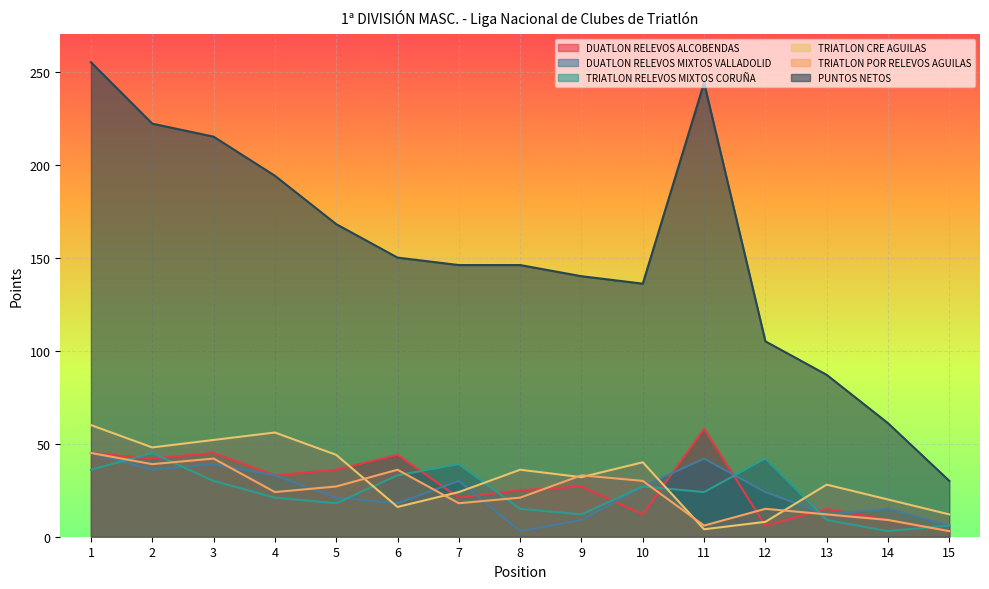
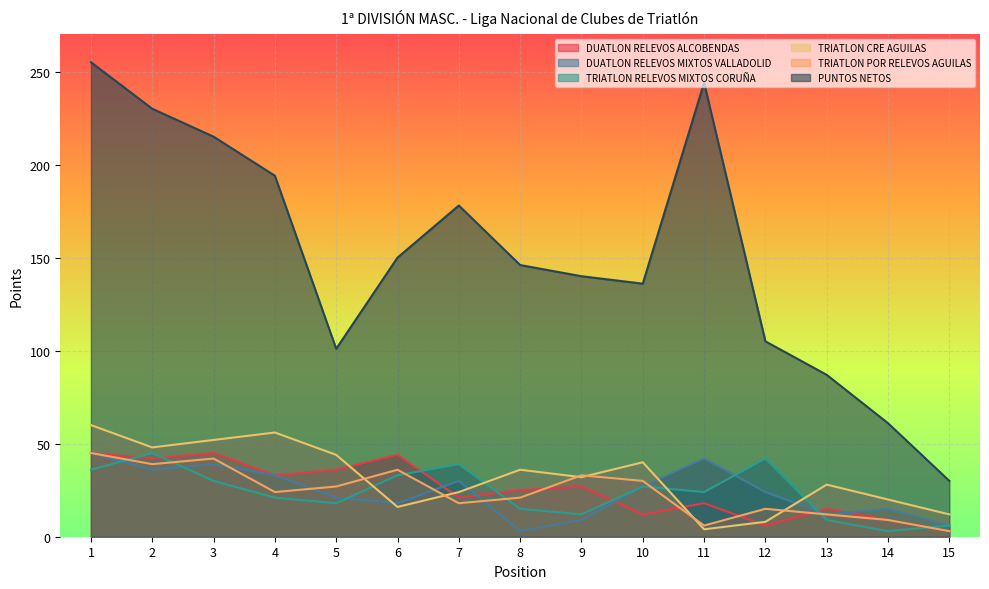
PUNTOS NETOS, 2: 222 -> 230
PUNTOS NETOS, 5: 168 -> 101
PUNTOS NETOS, 7: 146 -> 178
DUATLON RELEVOS ALCOBENDAS, 11: 58 -> 18
